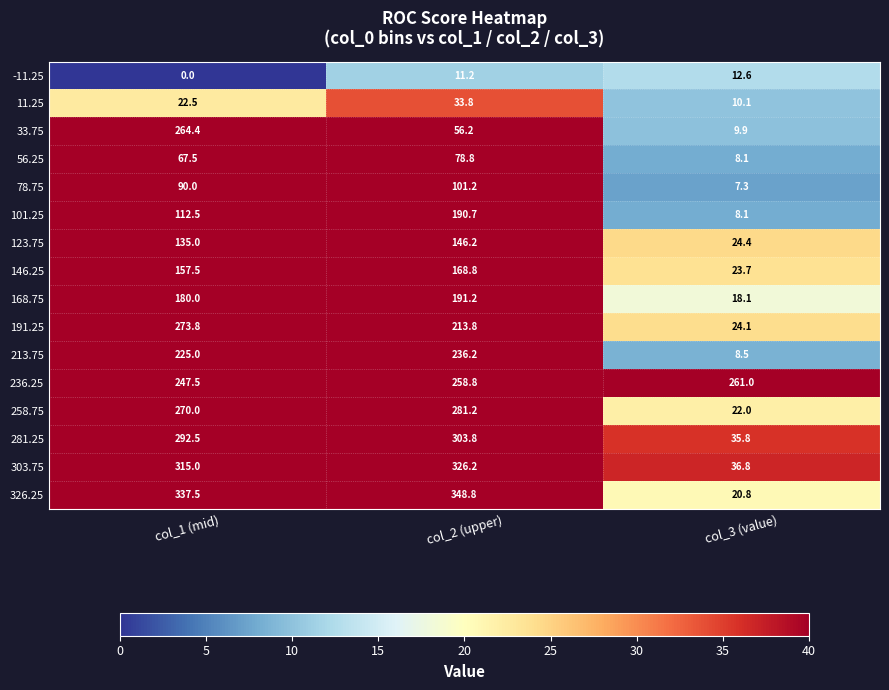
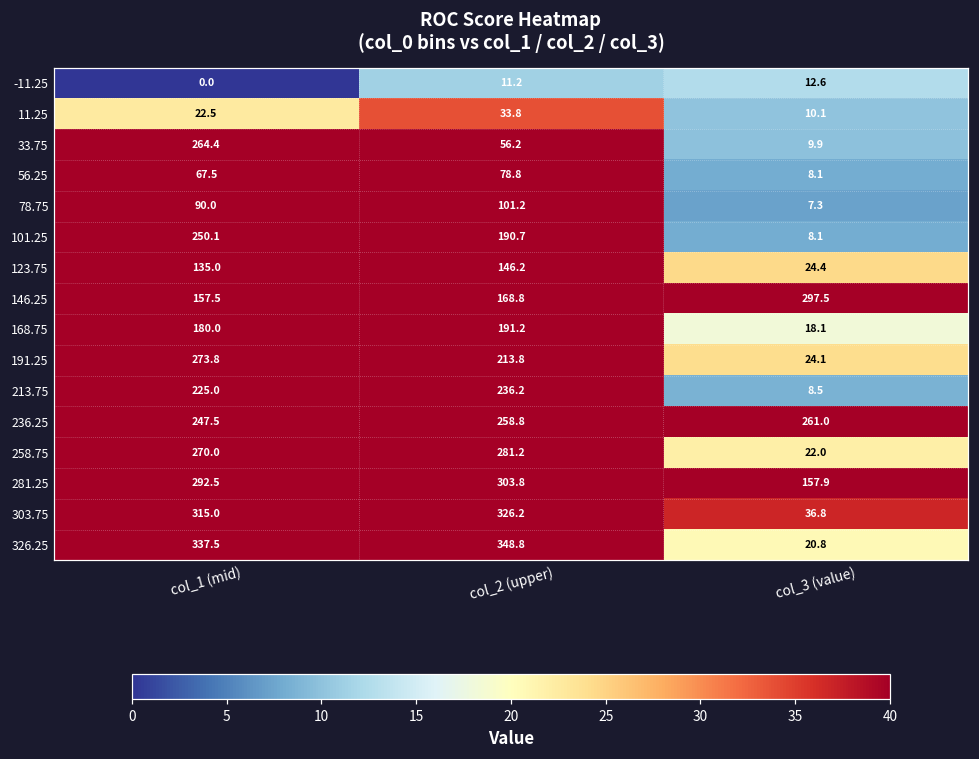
101.25, col_1 (mid): 112.5 -> 250.1
146.25, col_3 (value): 23.7 -> 297.5
281.25, col_3 (value): 35.8 -> 157.9
